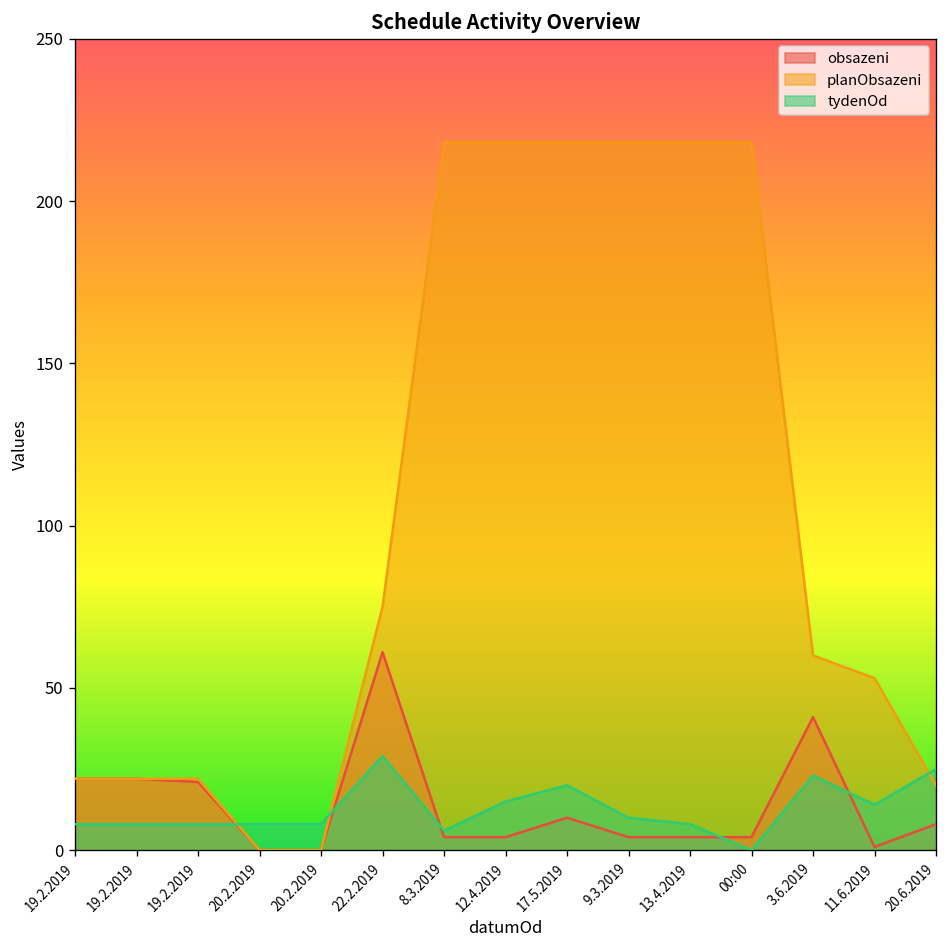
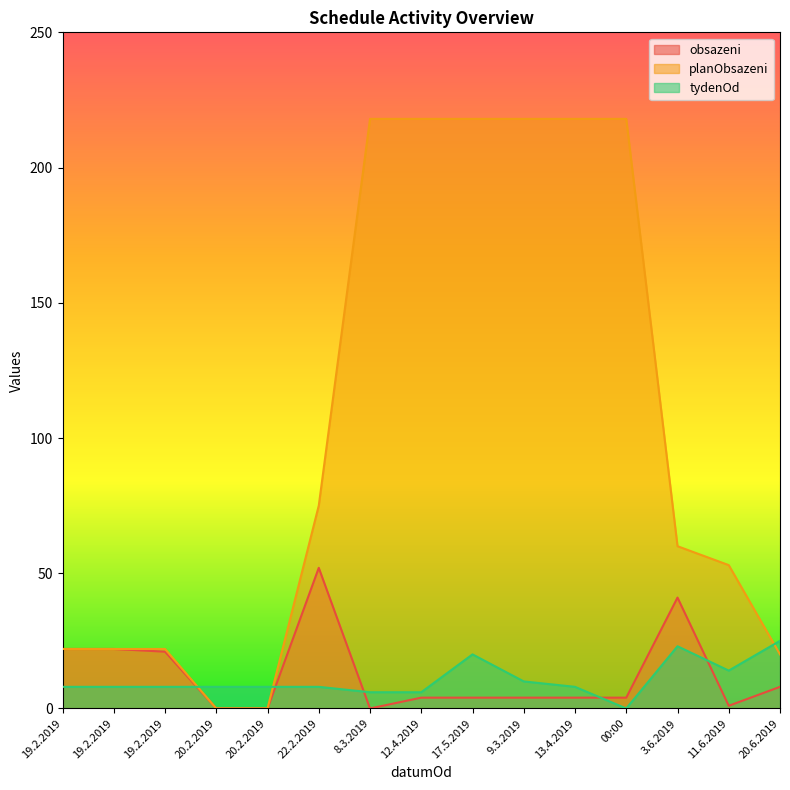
obsazeni, 22.2.2019: 61 -> 52
tydenOd, 22.2.2019: 29 -> 8
obsazeni, 8.3.2019: 4 -> 0
tydenOd, 12.4.2019: 15 -> 6
obsazeni, 17.5.2019: 10 -> 4
